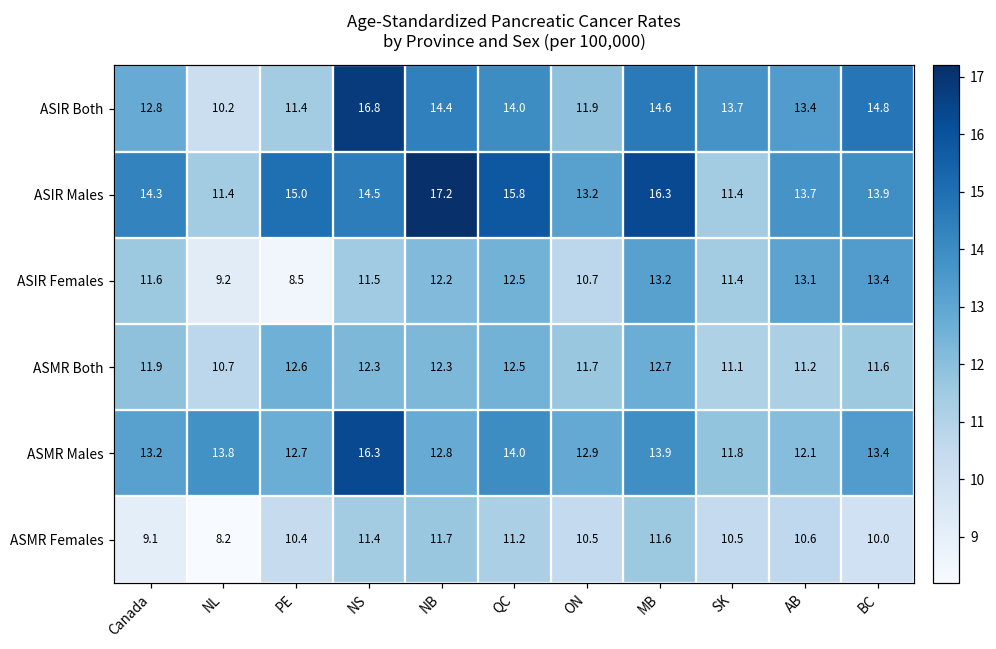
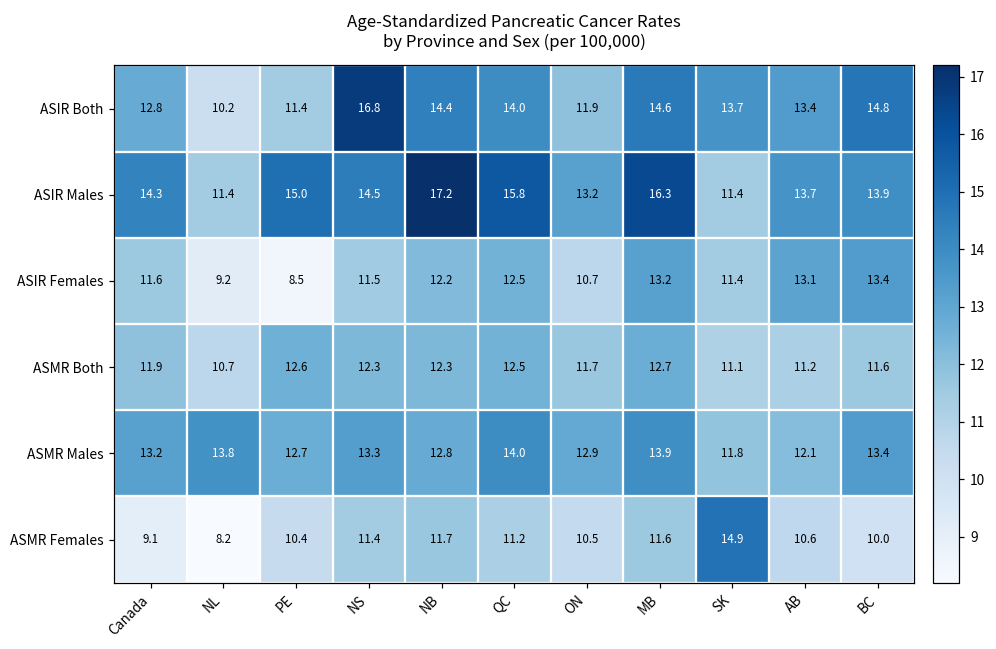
ASMR Males, NS: 16.3 -> 13.3
ASMR Females, SK: 10.5 -> 14.9
